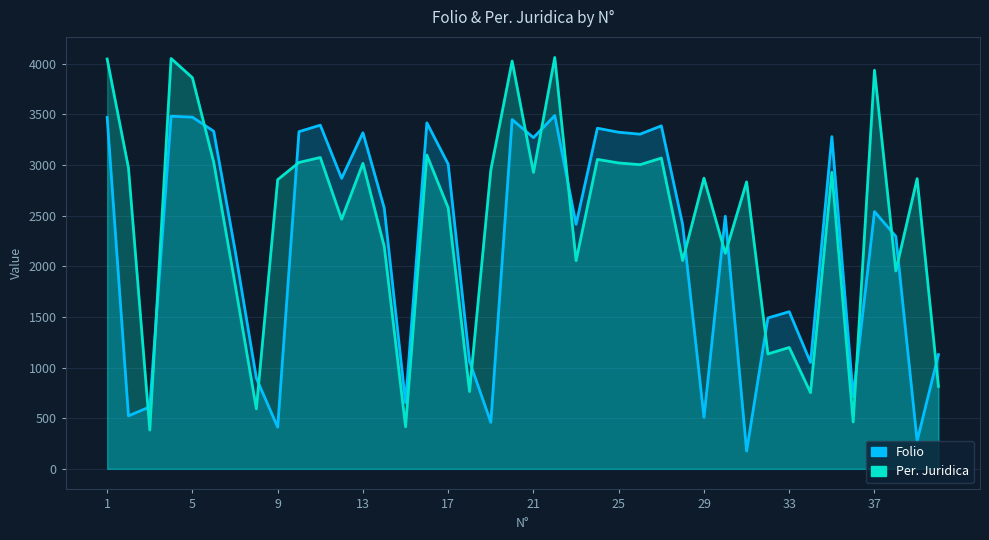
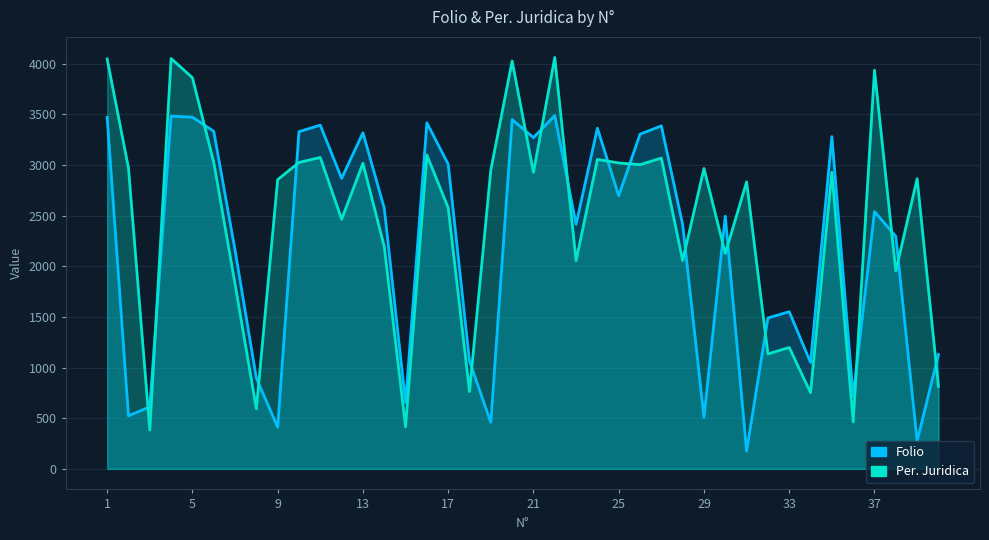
Folio, 25: 3320 -> 2700
Per. Juridica, 29: 2870 -> 2960
